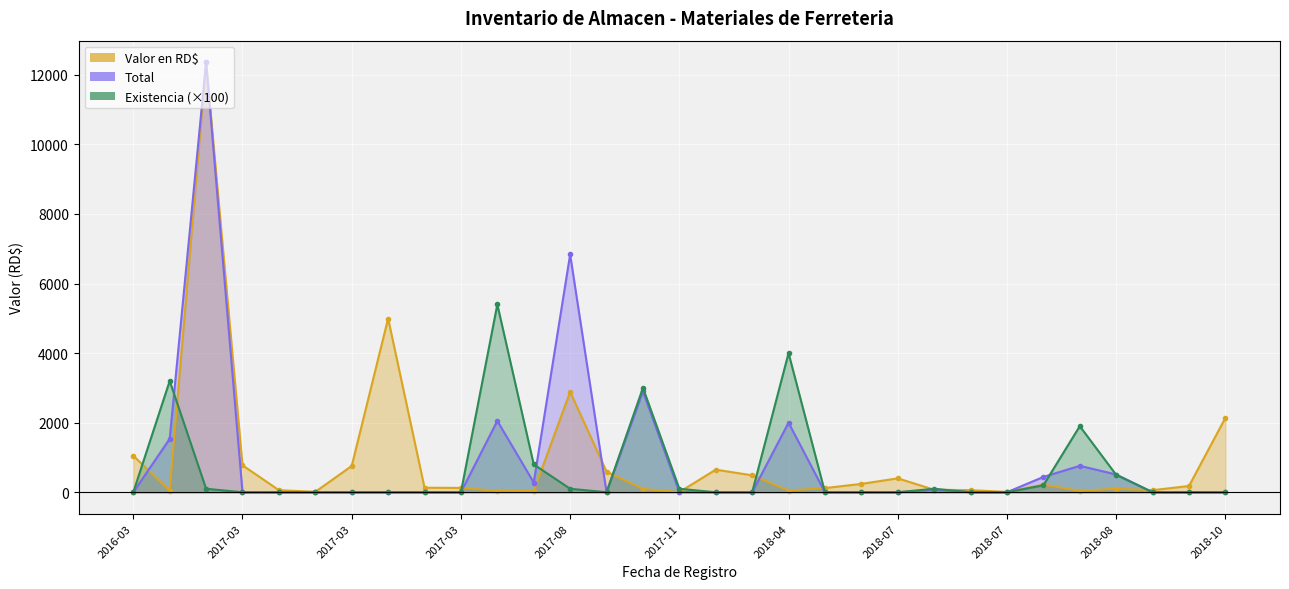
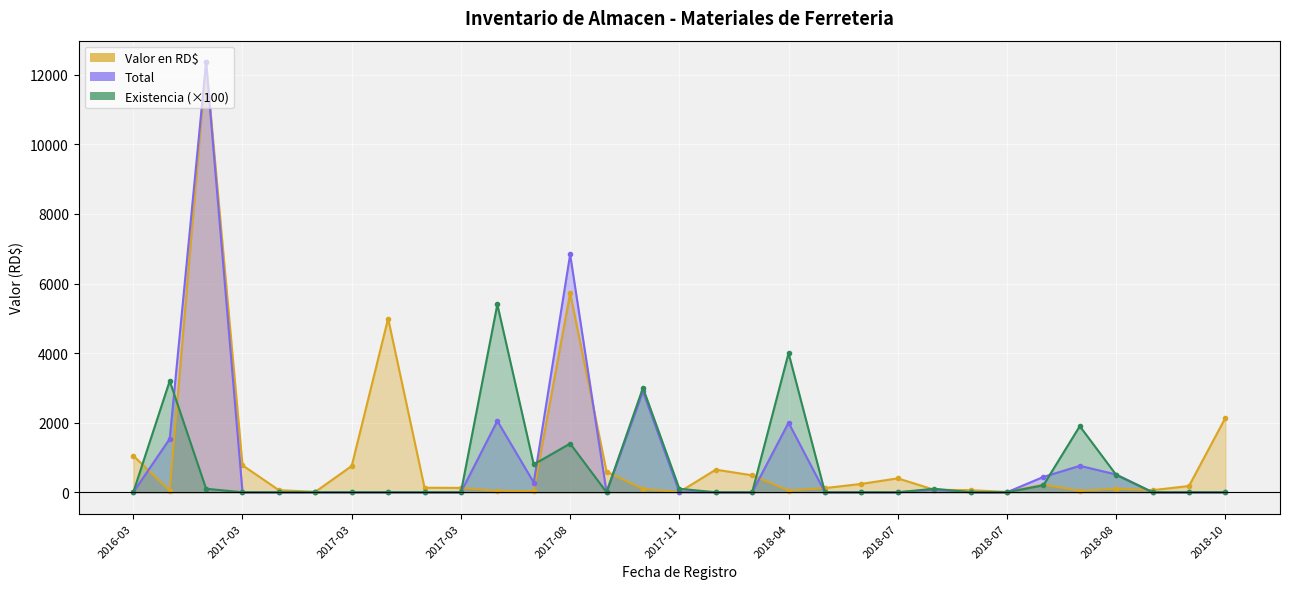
Valor en RD$, 2017-08: 2900 -> 5700
Existencia (×100), 2017-08: 100 -> 1400
